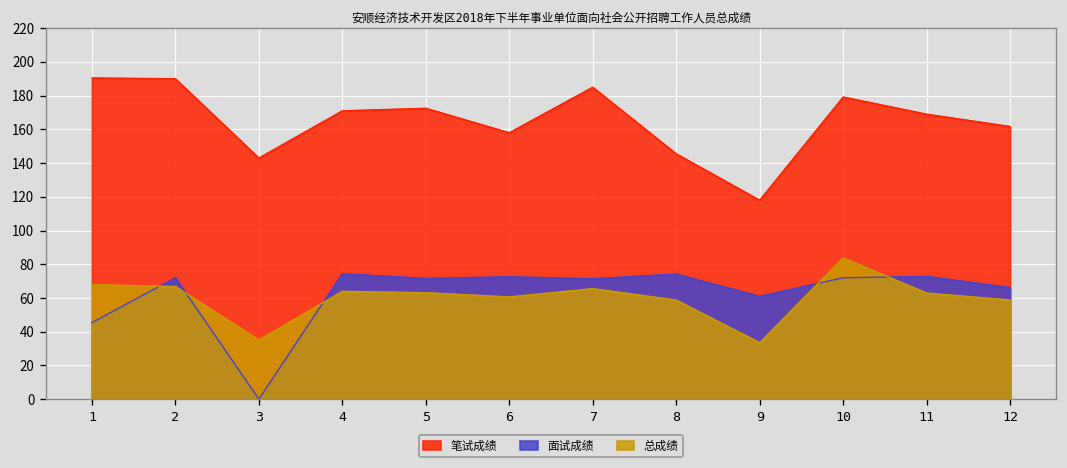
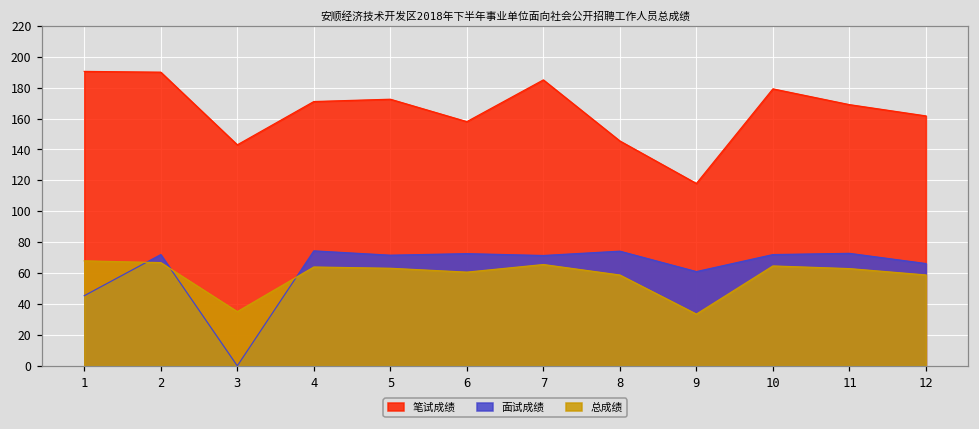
总成绩, 10: 84 -> 65
